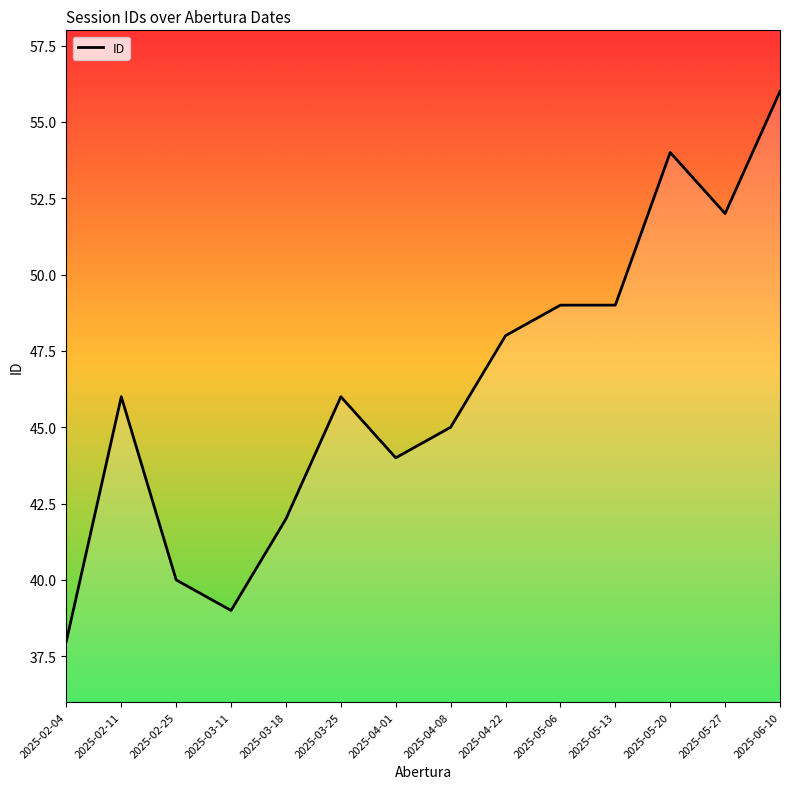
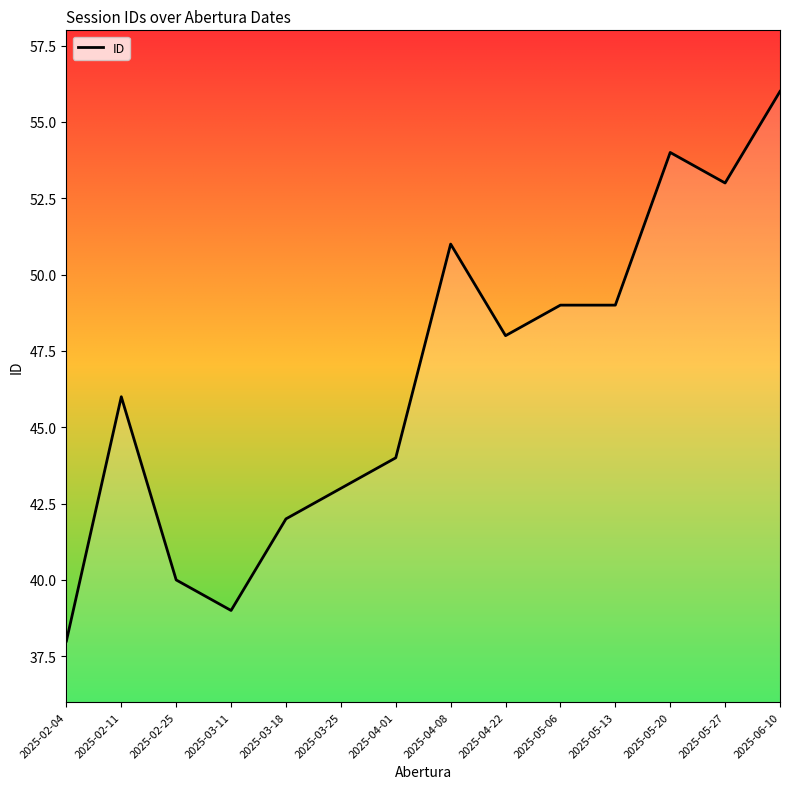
2025-03-25: 46 -> 43
2025-04-08: 45 -> 51
2025-05-27: 52 -> 53
